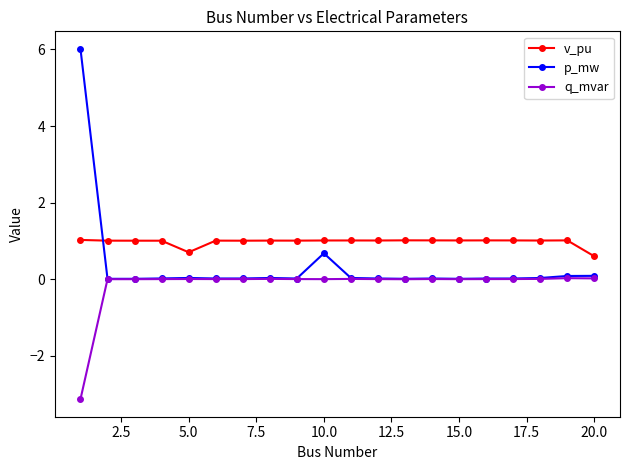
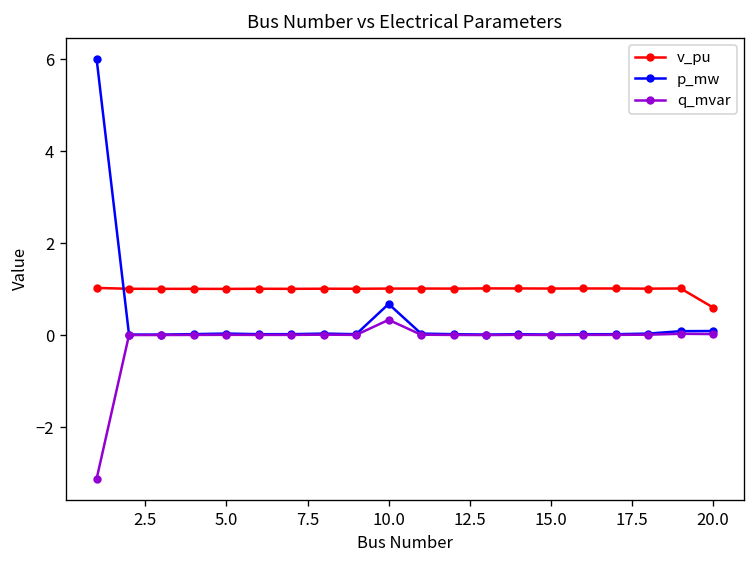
v_pu, 5.0: 0.7 -> 1.0
q_mvar, 10.0: 0.0 -> 0.3
